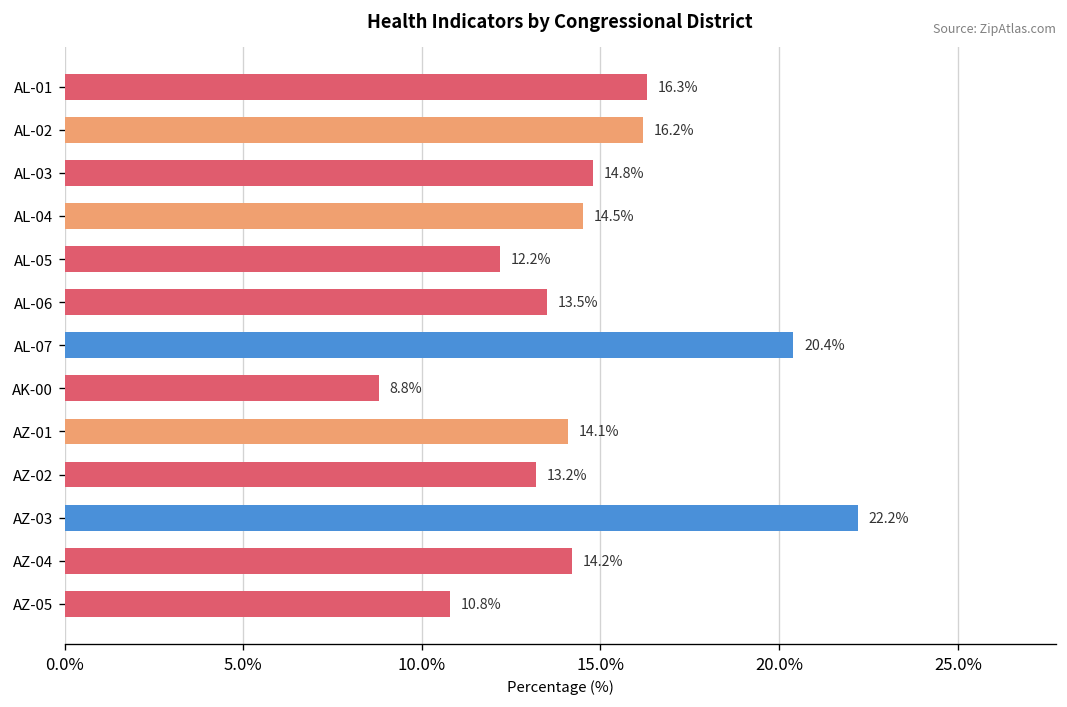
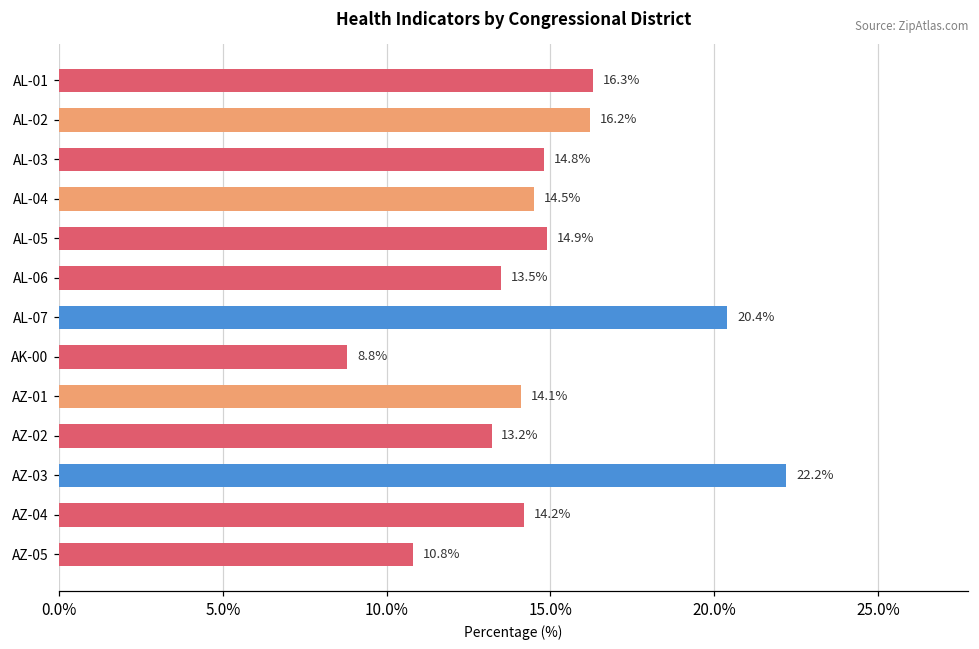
AL-05: 12.2% -> 14.9%
